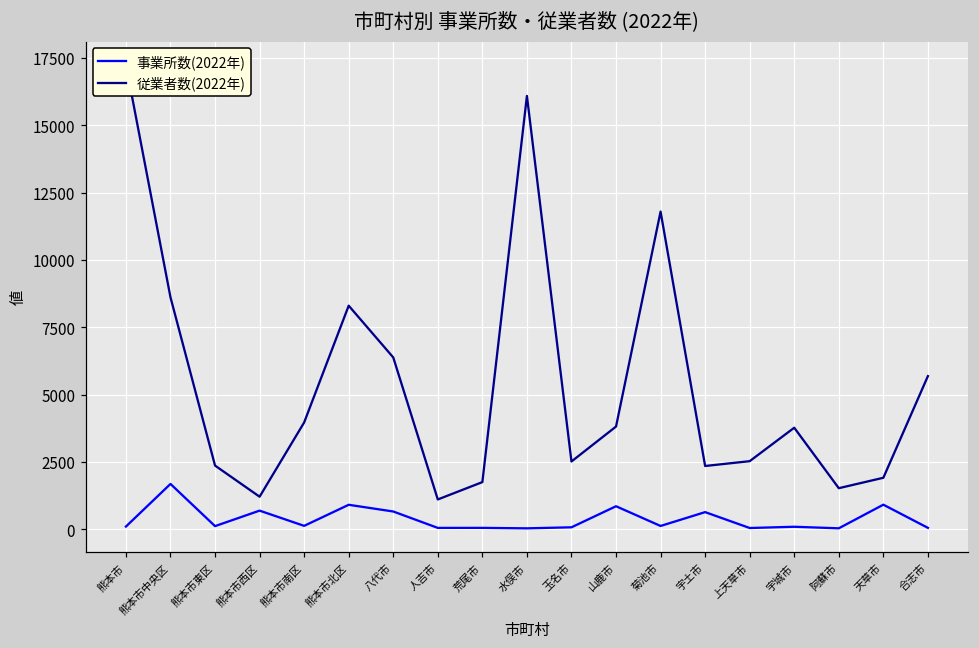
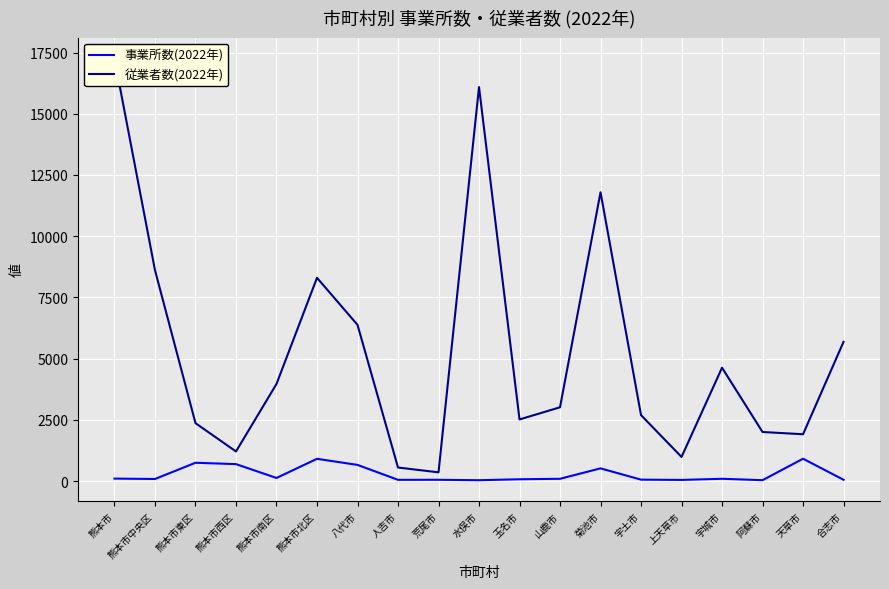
事業所数(2022年), 熊本市中央区: 1700 -> 100
事業所数(2022年), 熊本市東区: 100 -> 800
従業者数(2022年), 人吉市: 1100 -> 600
従業者数(2022年), 荒尾市: 1800 -> 400
事業所数(2022年), 山鹿市: 900 -> 100
従業者数(2022年), 山鹿市: 3800 -> 3000
事業所数(2022年), 菊池市: 100 -> 500
事業所数(2022年), 宇土市: 600 -> 100
従業者数(2022年), 宇土市: 2400 -> 2700
従業者数(2022年), 上天草市: 2500 -> 1000
従業者数(2022年), 宇城市: 3800 -> 4600
従業者数(2022年), 阿蘇市: 1500 -> 2000
